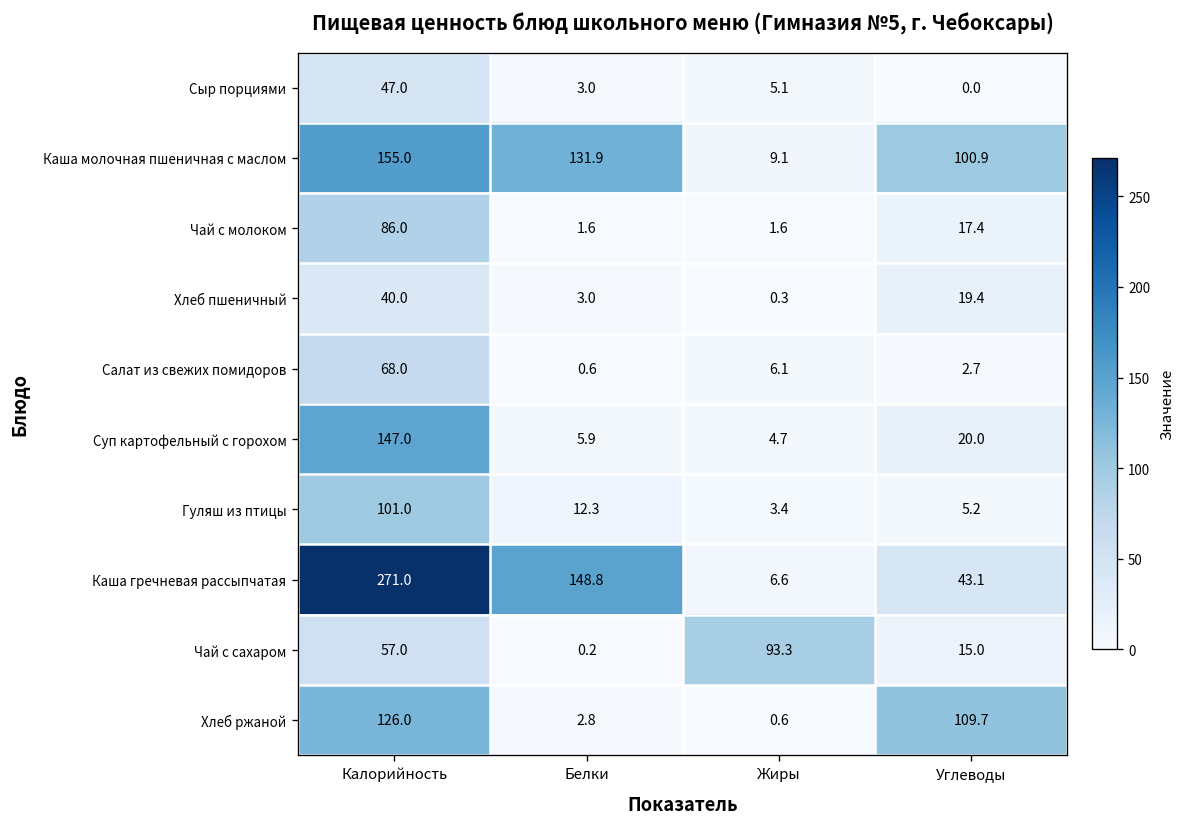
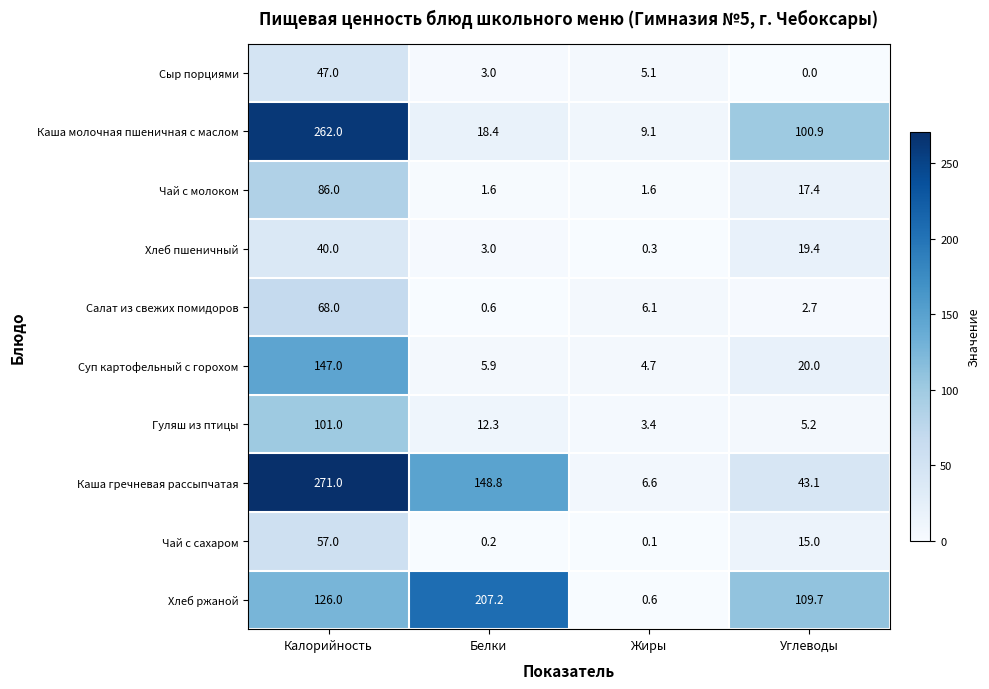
Каша молочная пшеничная с маслом, Калорийность: 155.0 -> 262.0
Каша молочная пшеничная с маслом, Белки: 131.9 -> 18.4
Чай с сахаром, Жиры: 93.3 -> 0.1
Хлеб ржаной, Белки: 2.8 -> 207.2
